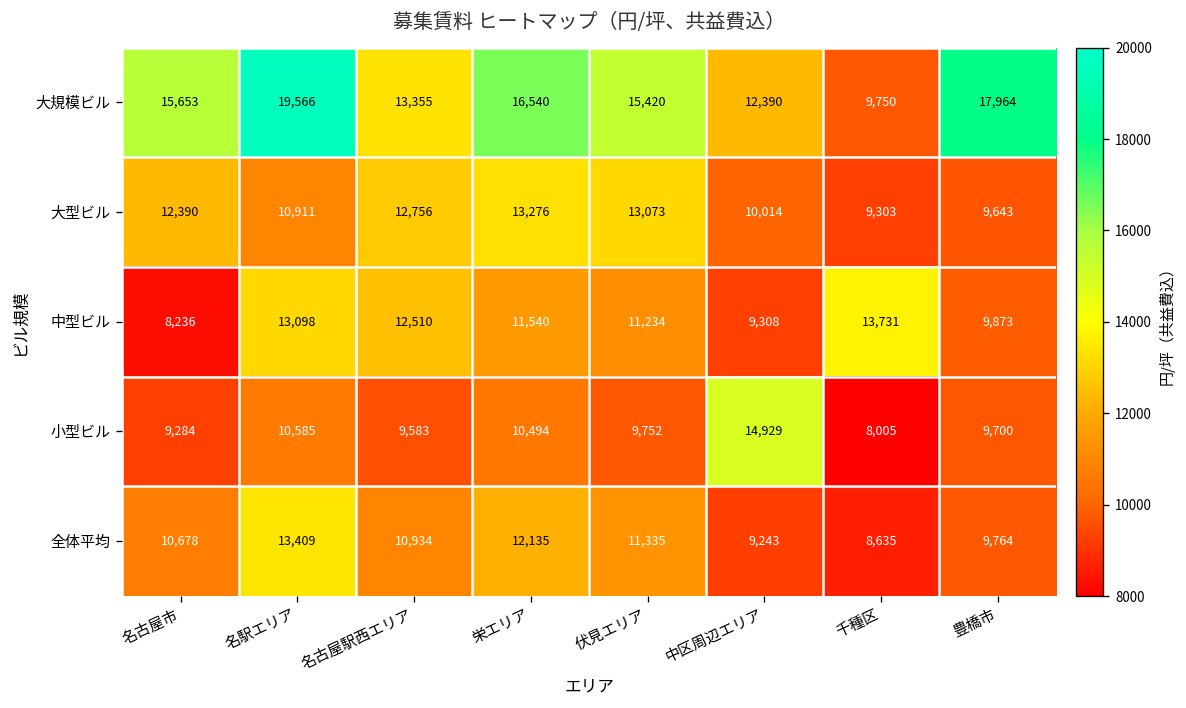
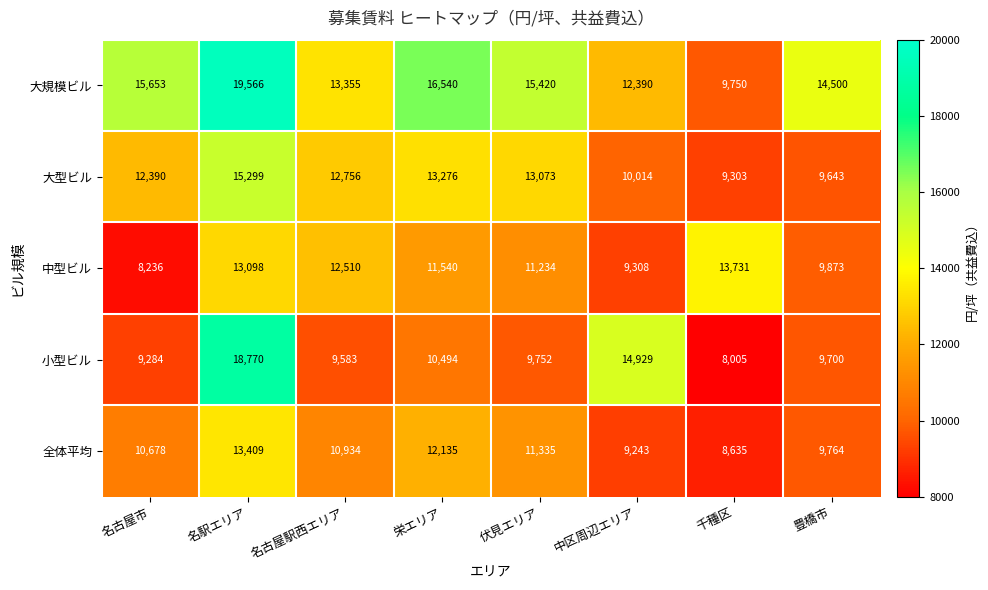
大規模ビル, 豊橋市: 17,964 -> 14,500
大型ビル, 名駅エリア: 10,911 -> 15,299
小型ビル, 名駅エリア: 10,585 -> 18,770
